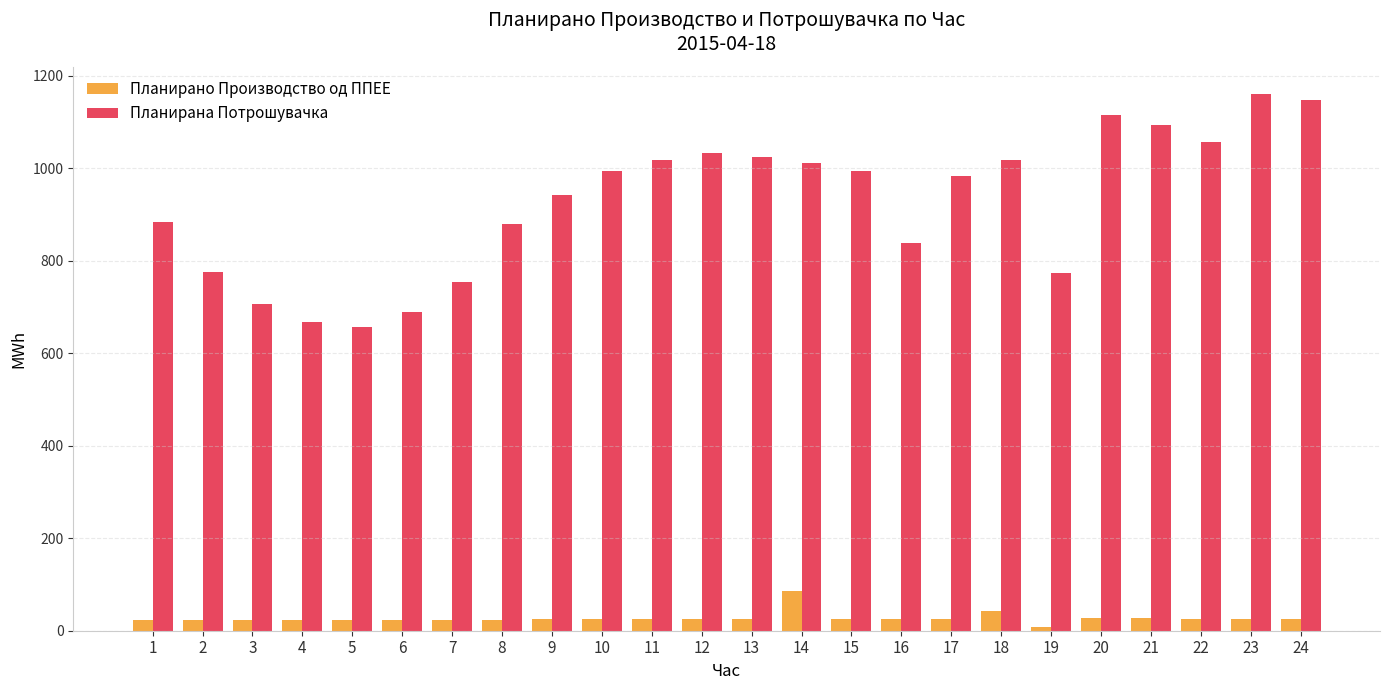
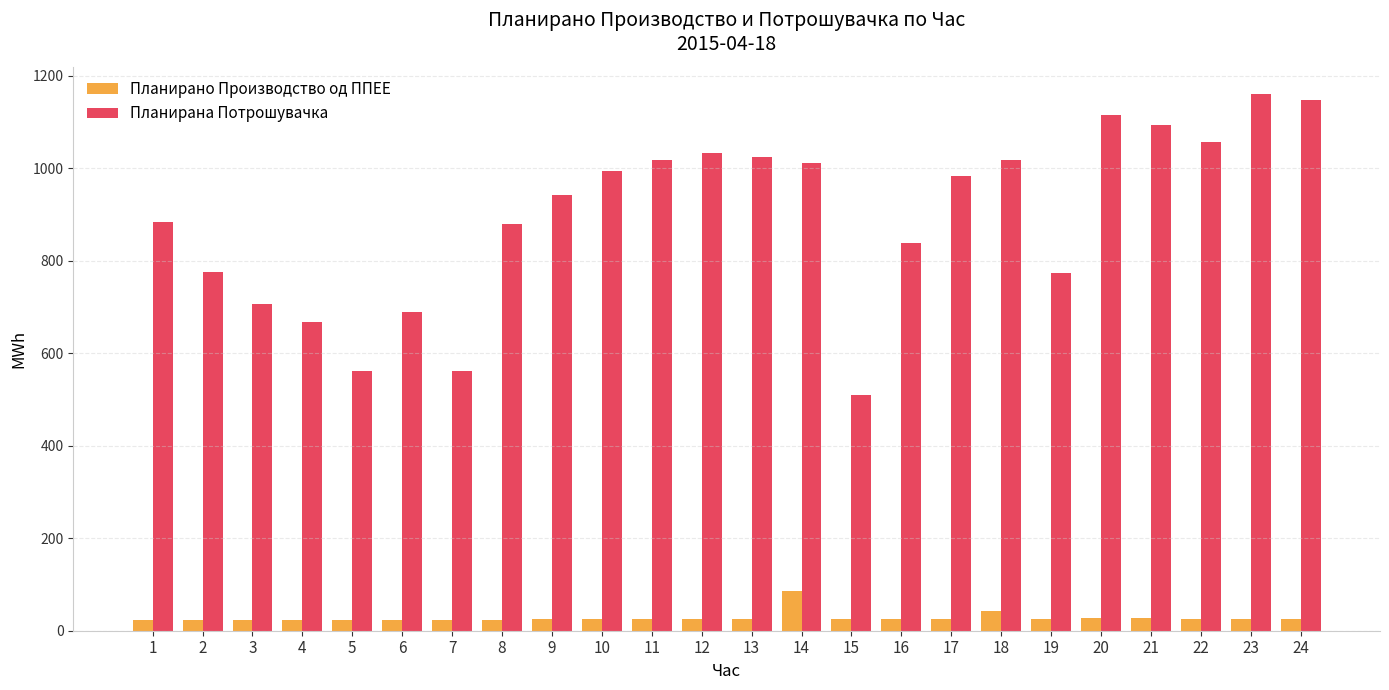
Планирана Потрошувачка, 5: 660 -> 560
Планирана Потрошувачка, 7: 750 -> 560
Планирана Потрошувачка, 15: 990 -> 510
Планирано Производство од ППЕЕ, 19: 10 -> 30
